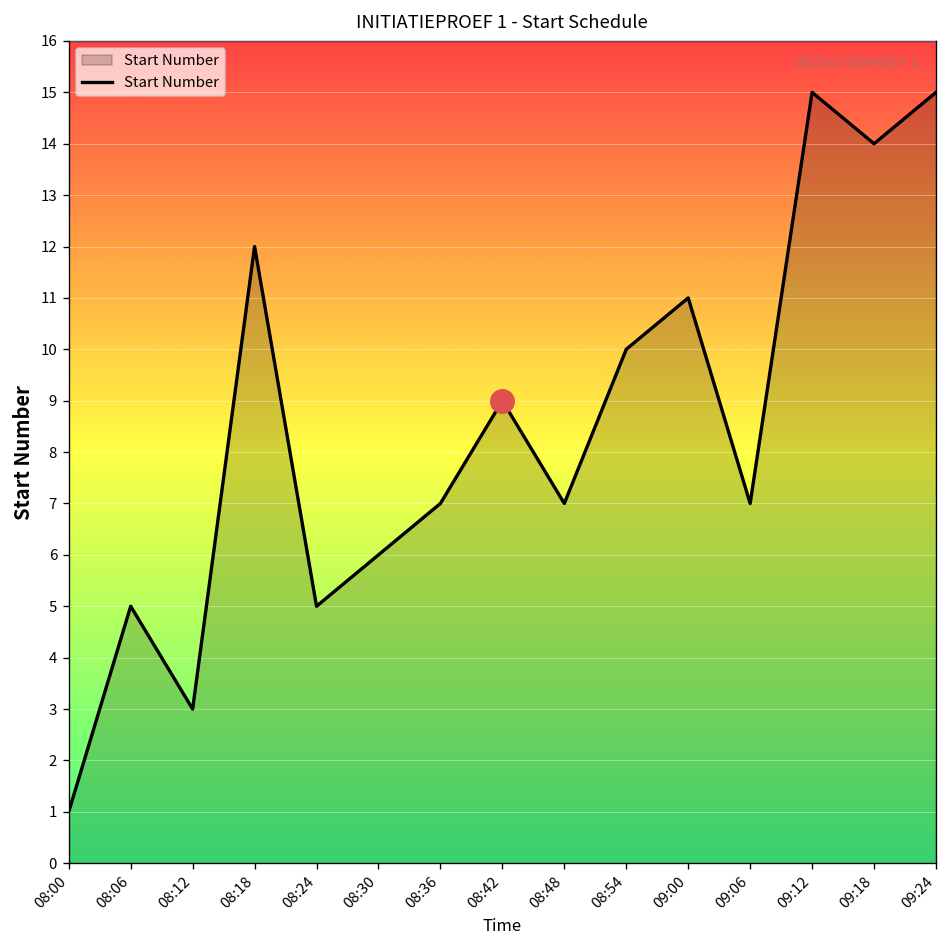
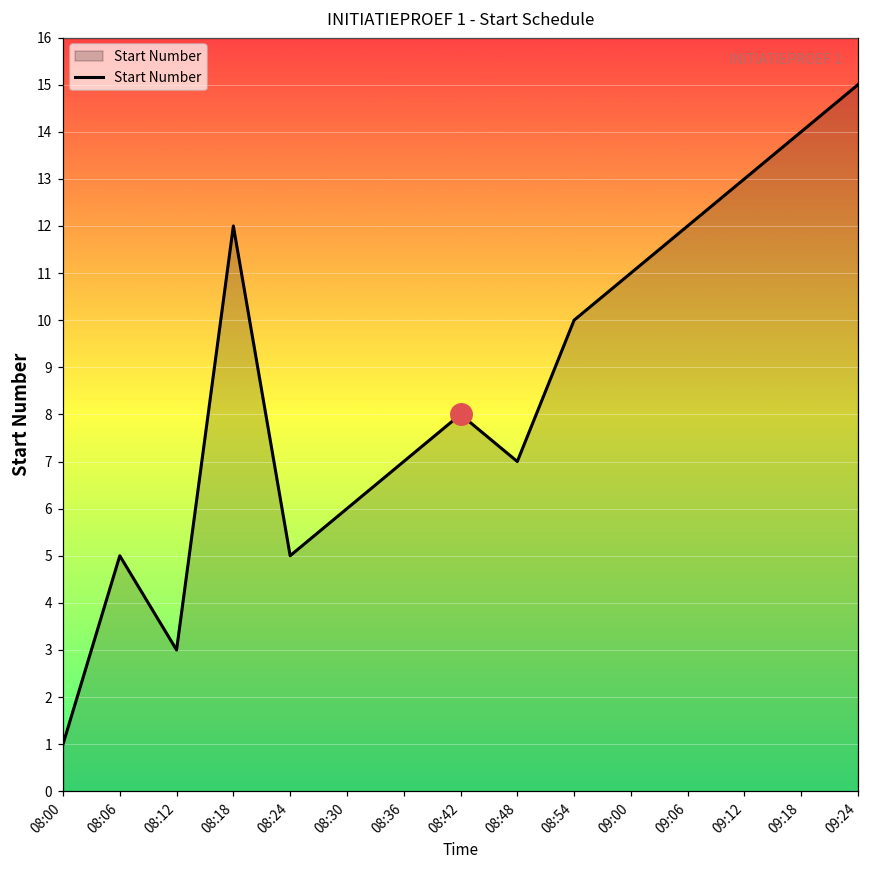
Start Number, 08:42: 9 -> 8
Start Number, 09:06: 7 -> 12
Start Number, 09:12: 15 -> 13
